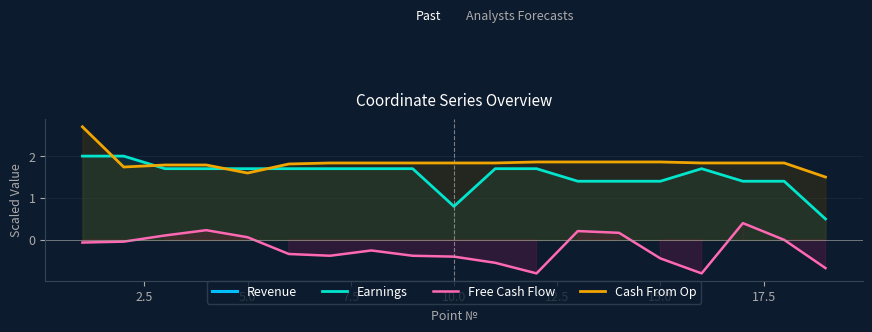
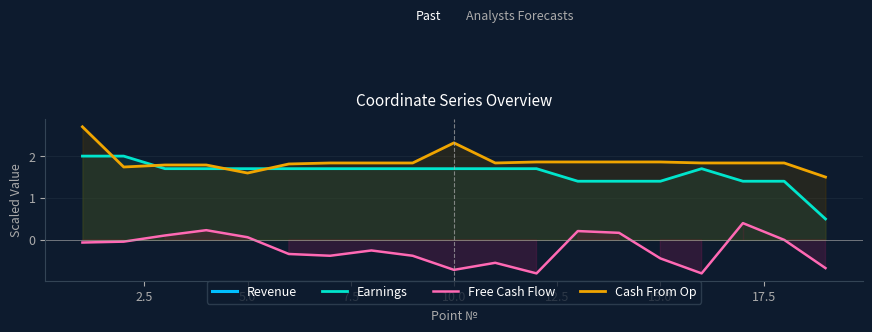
Earnings, 10.0: 0.8 -> 1.7
Free Cash Flow, 10.0: -0.4 -> -0.7
Cash From Op, 10.0: 1.8 -> 2.3
